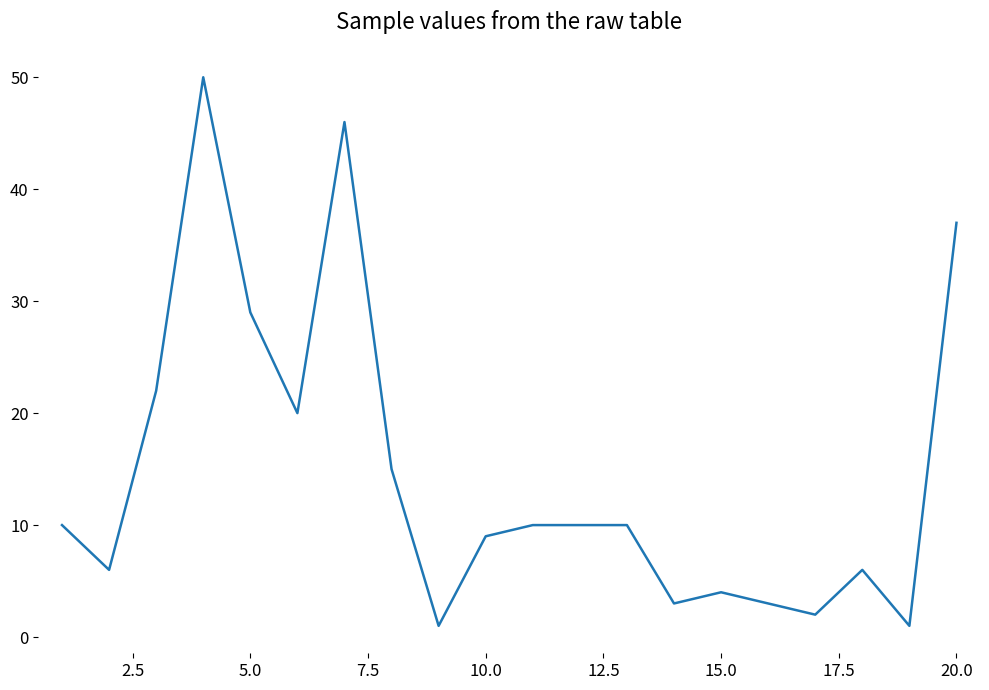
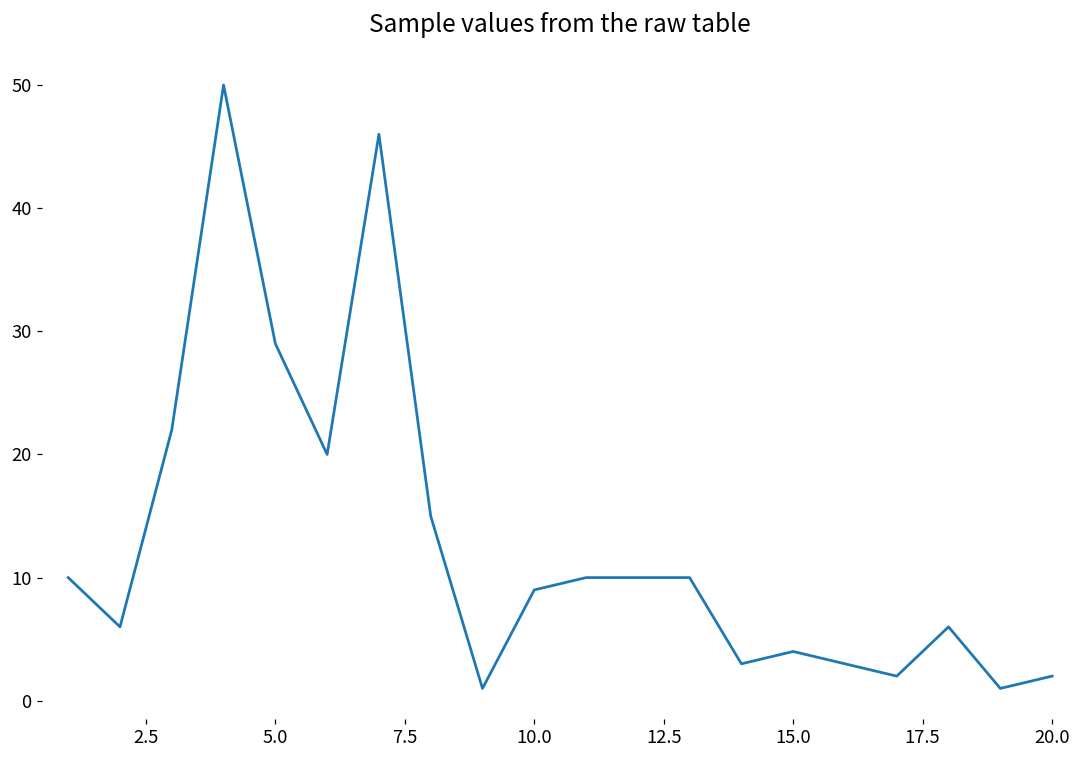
20.0: 37 -> 2
